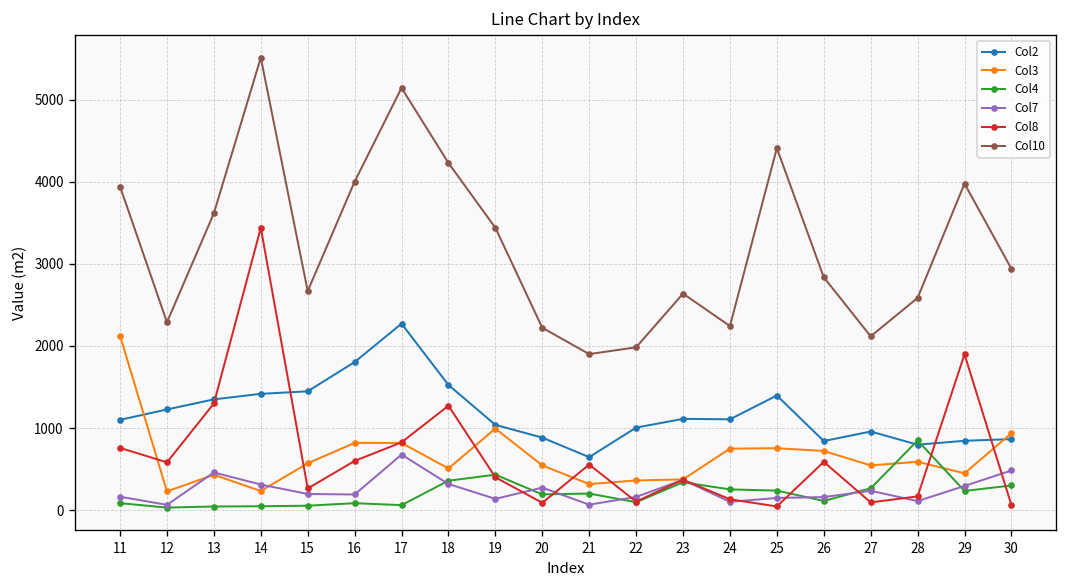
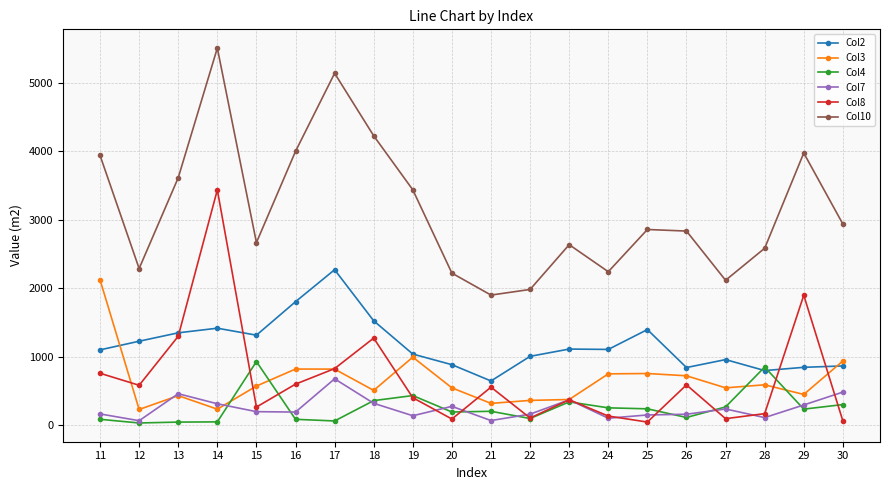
Col2, 15: 1400 -> 1300
Col4, 15: 100 -> 900
Col10, 25: 4400 -> 2900
